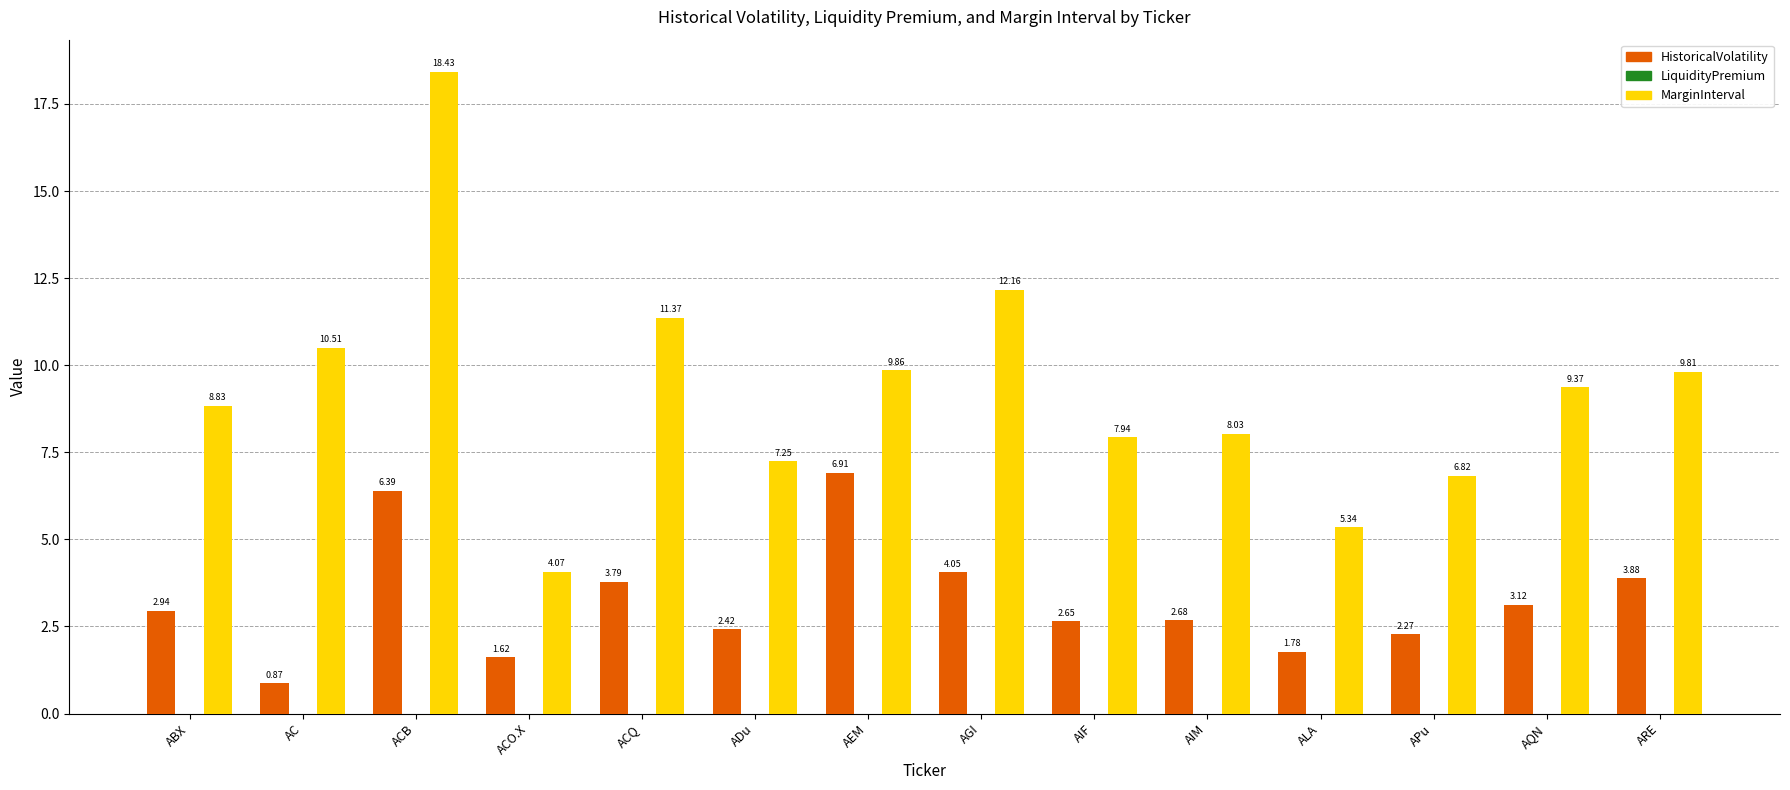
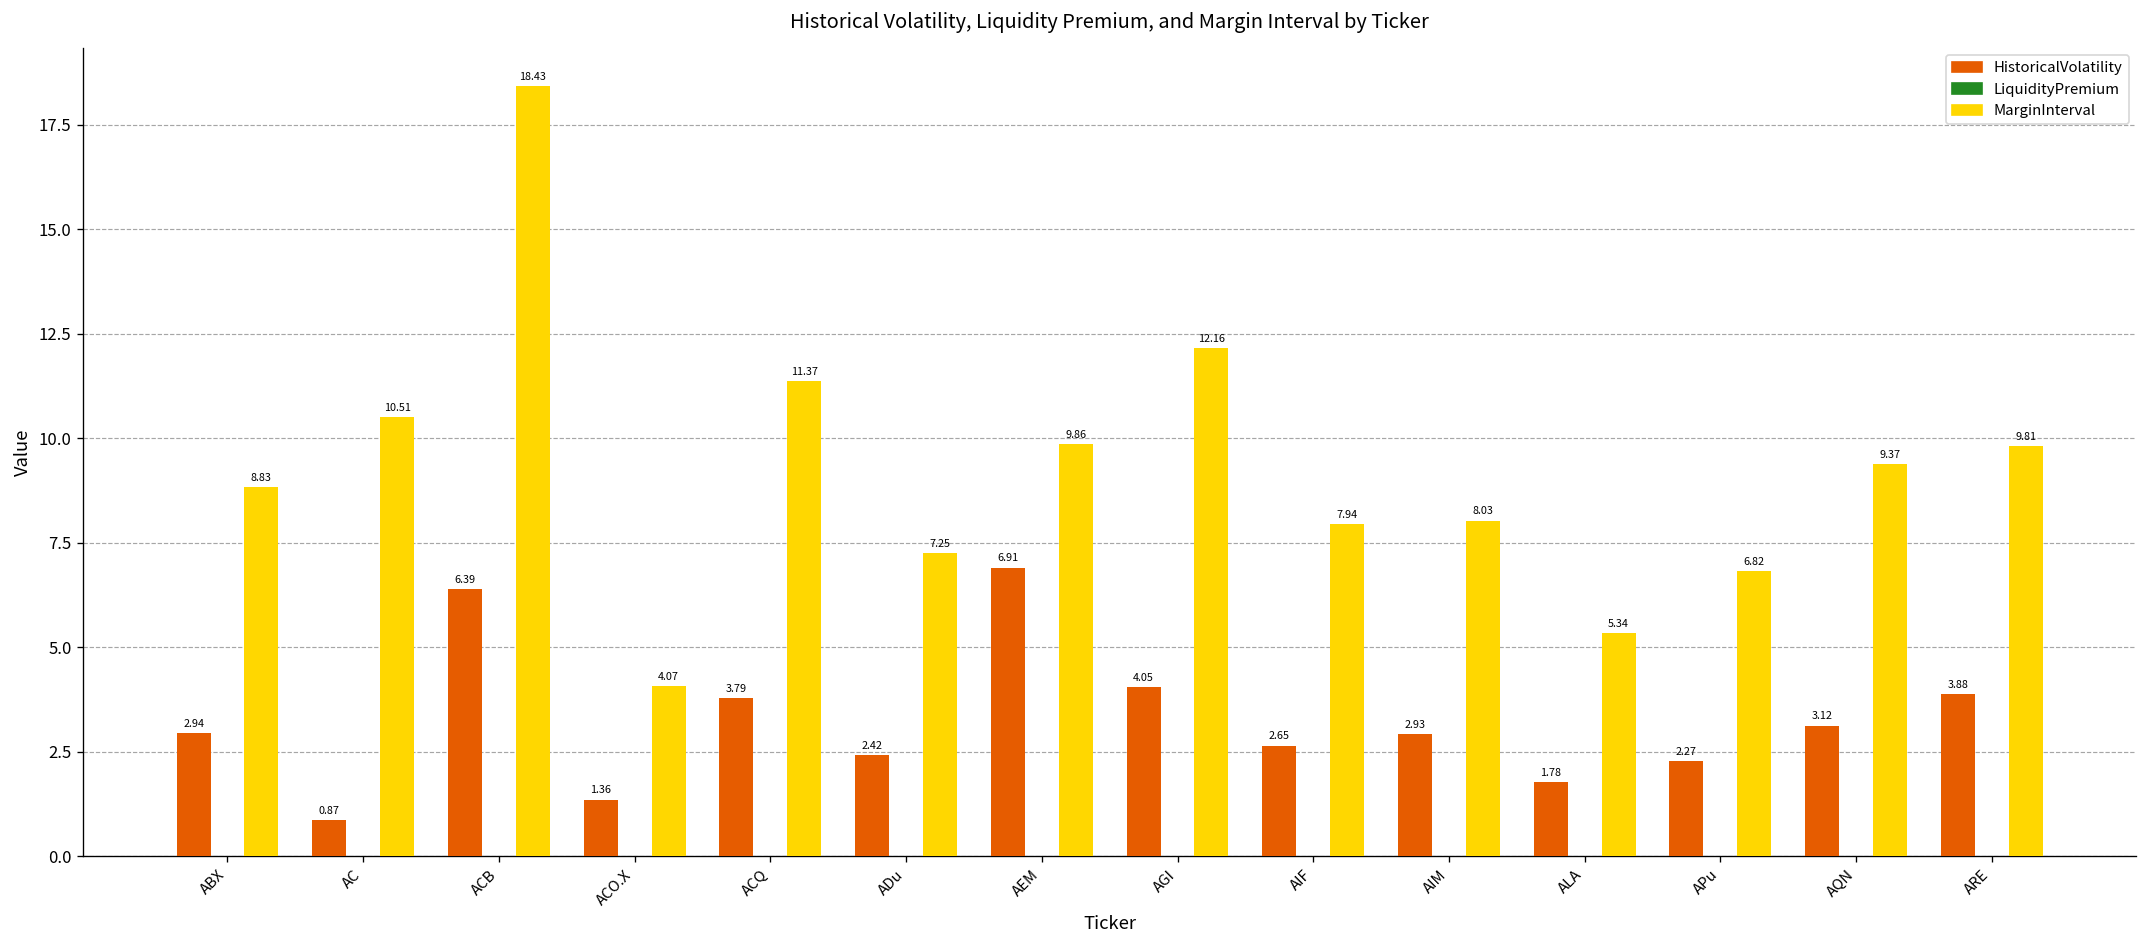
HistoricalVolatility, ACO.X: 1.62 -> 1.36
HistoricalVolatility, AIM: 2.68 -> 2.93
